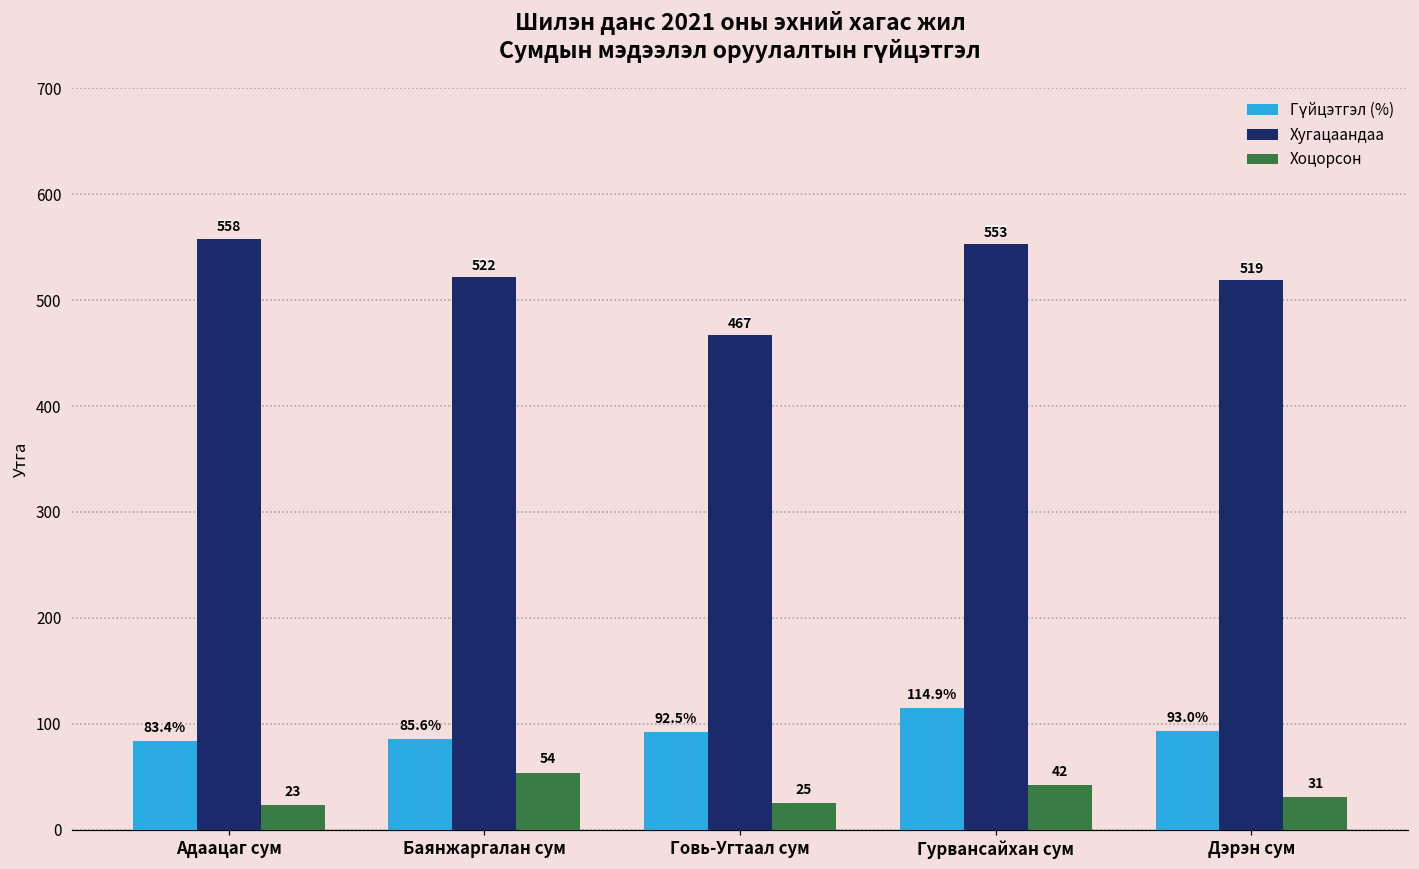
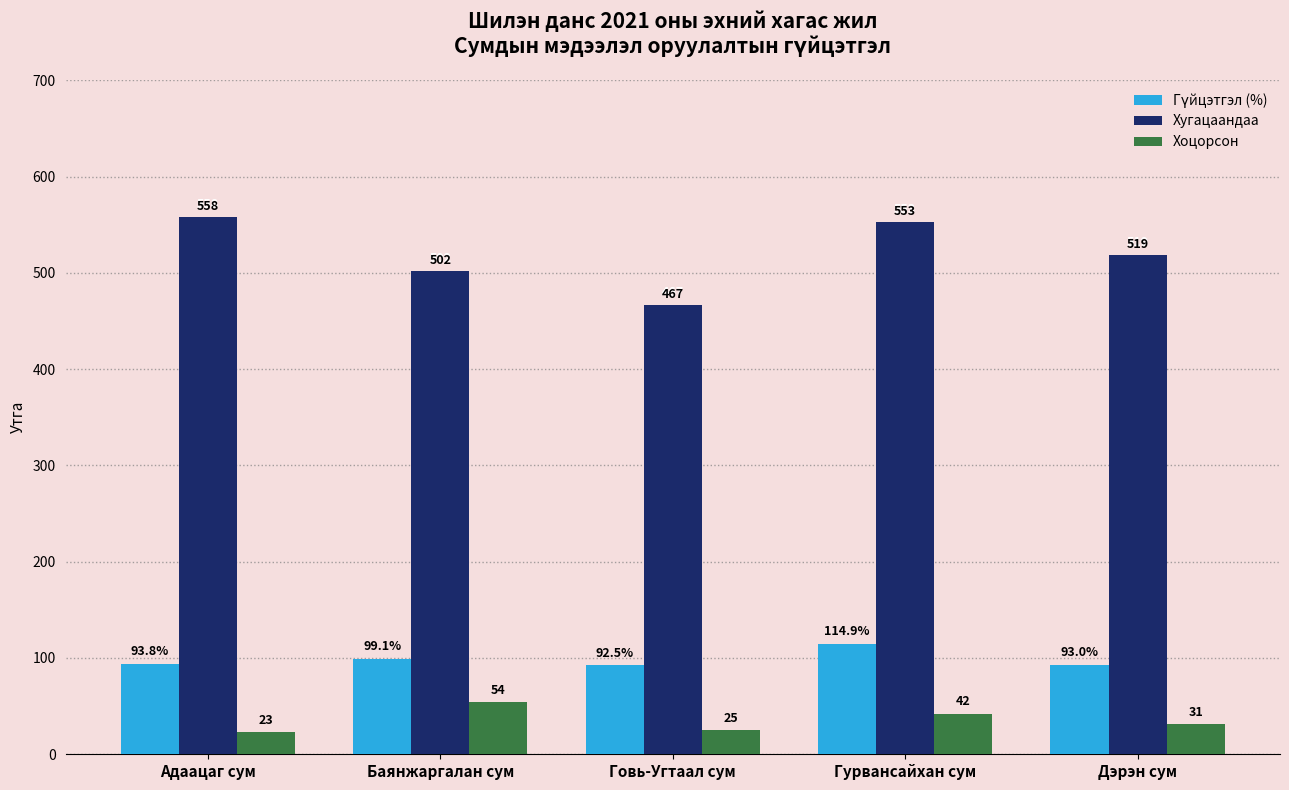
Гүйцэтгэл (%), Адаацаг сум: 83.4% -> 93.8%
Гүйцэтгэл (%), Баянжаргалан сум: 85.6% -> 99.1%
Хугацаандaa, Баянжаргалан сум: 522 -> 502
